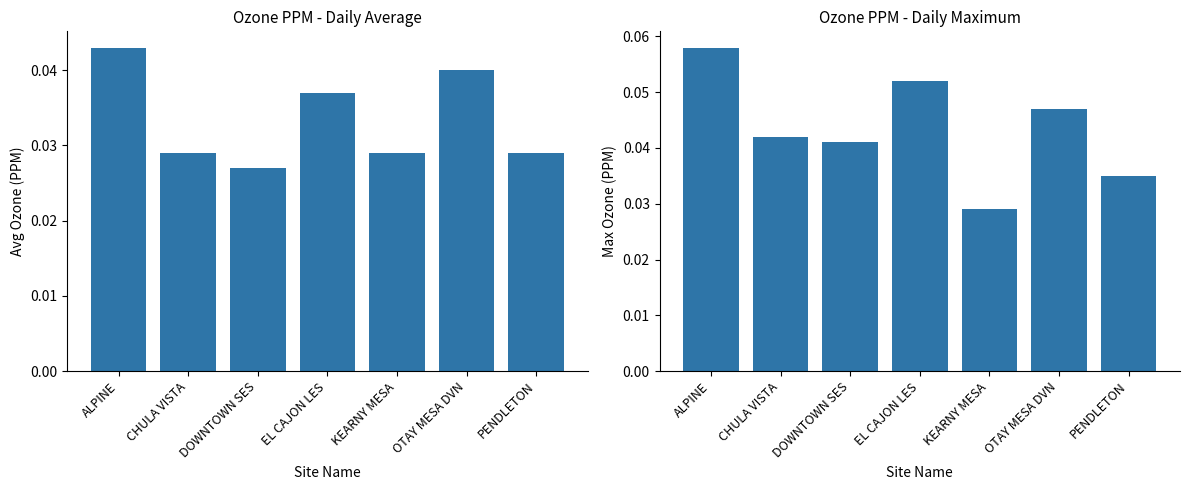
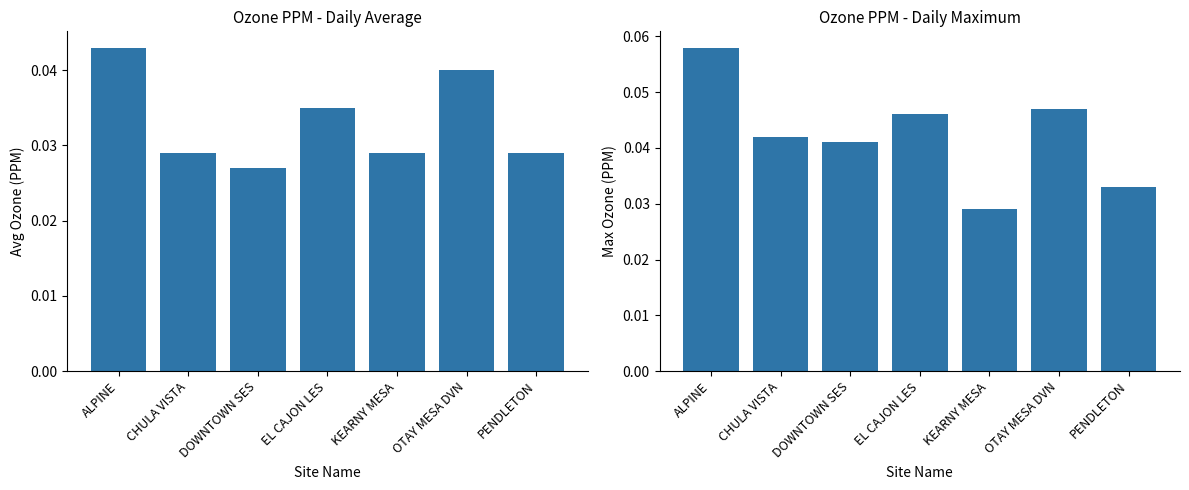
Ozone PPM - Daily Average, EL CAJON LES: 0.037 -> 0.035
Ozone PPM - Daily Maximum, EL CAJON LES: 0.052 -> 0.046
Ozone PPM - Daily Maximum, PENDLETON: 0.035 -> 0.033
